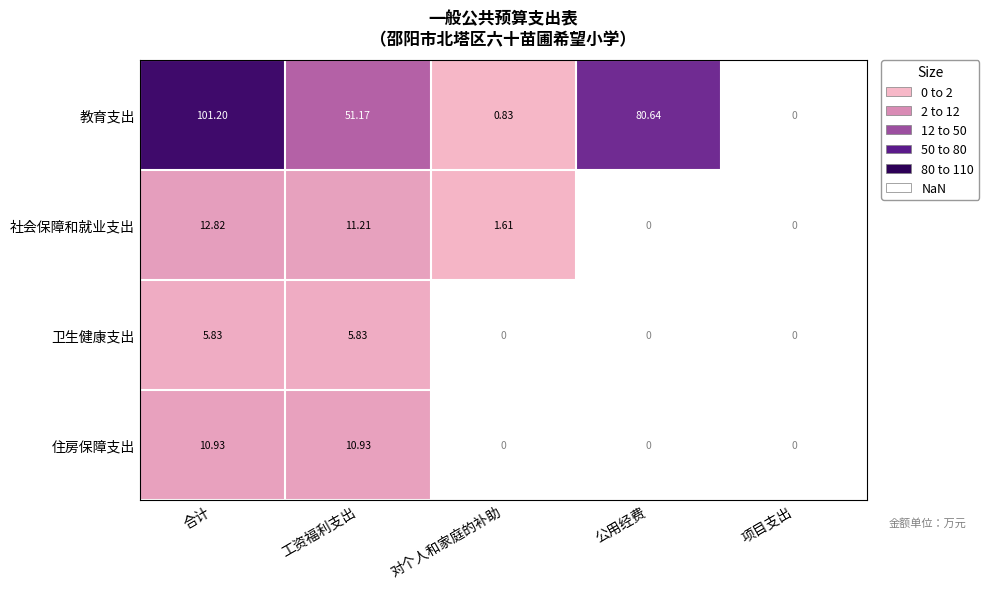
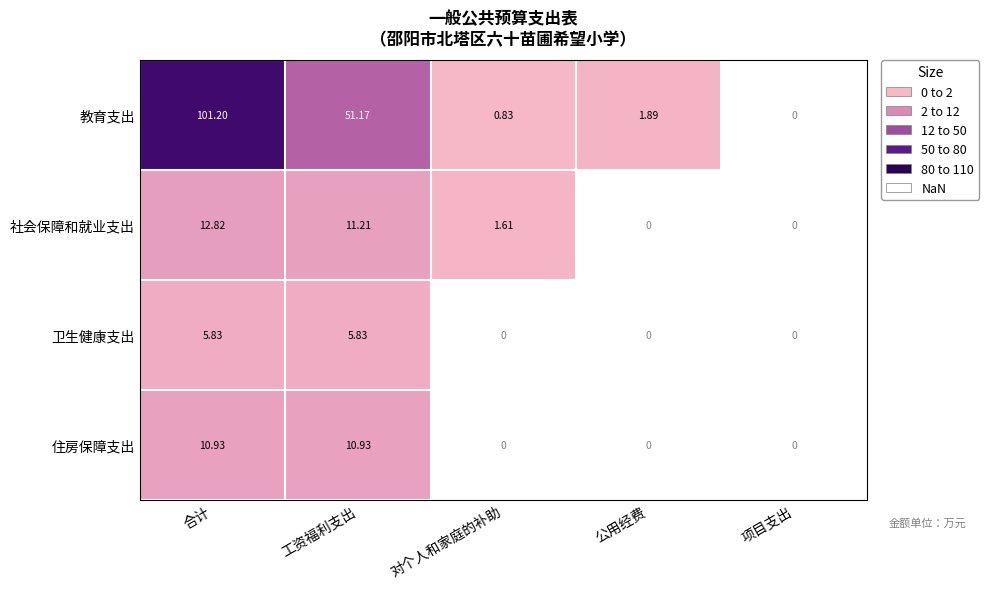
教育支出, 公用经费: 80.64 -> 1.89
